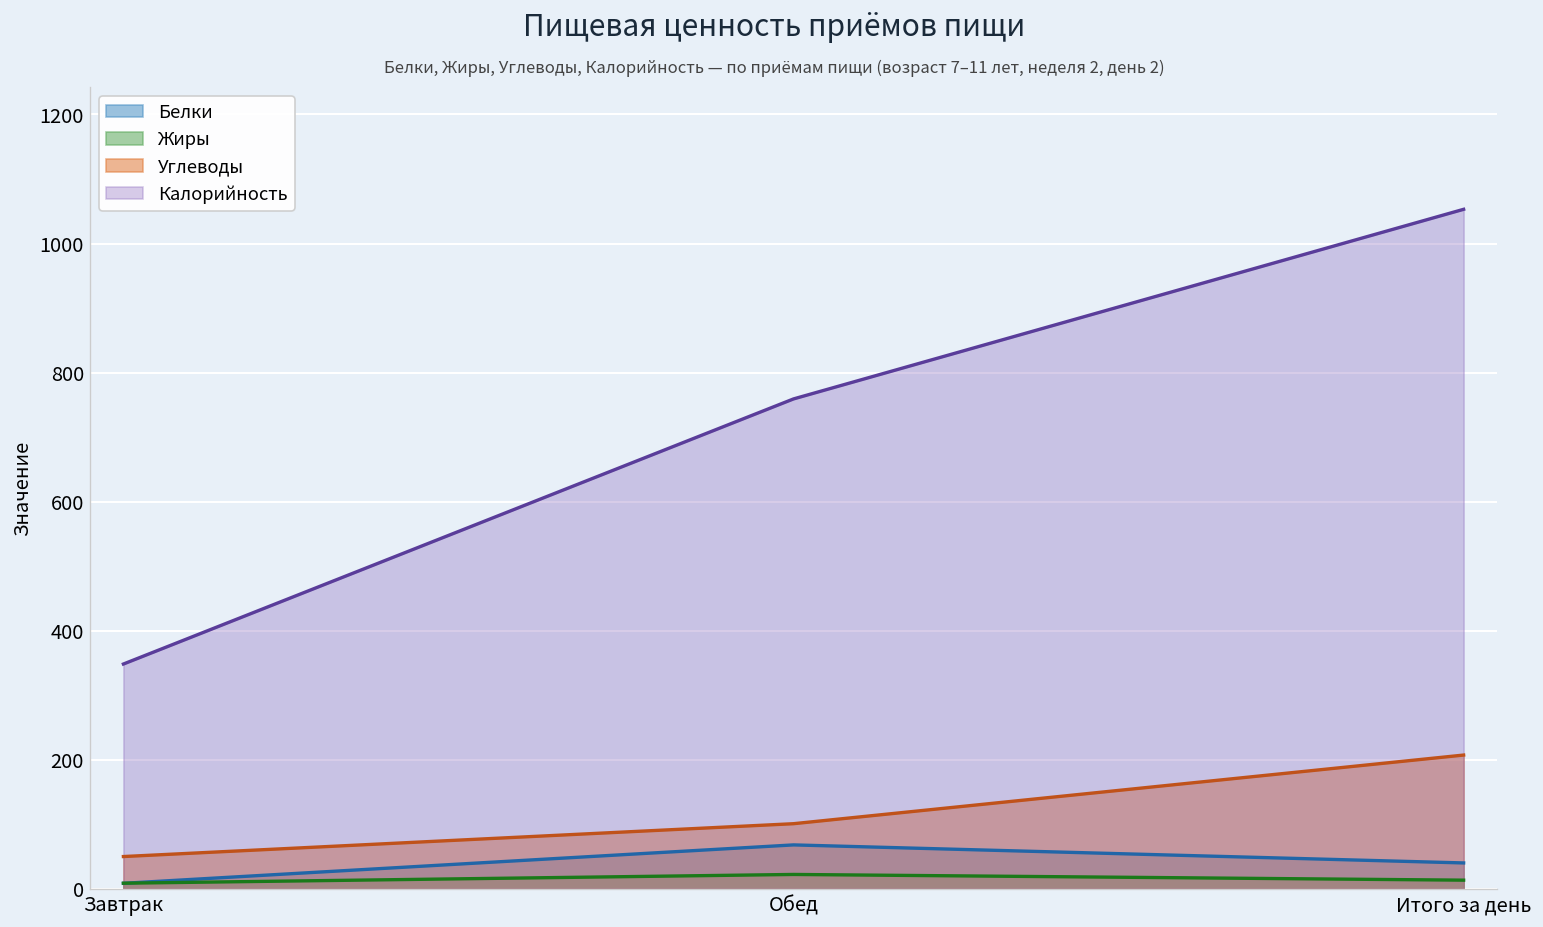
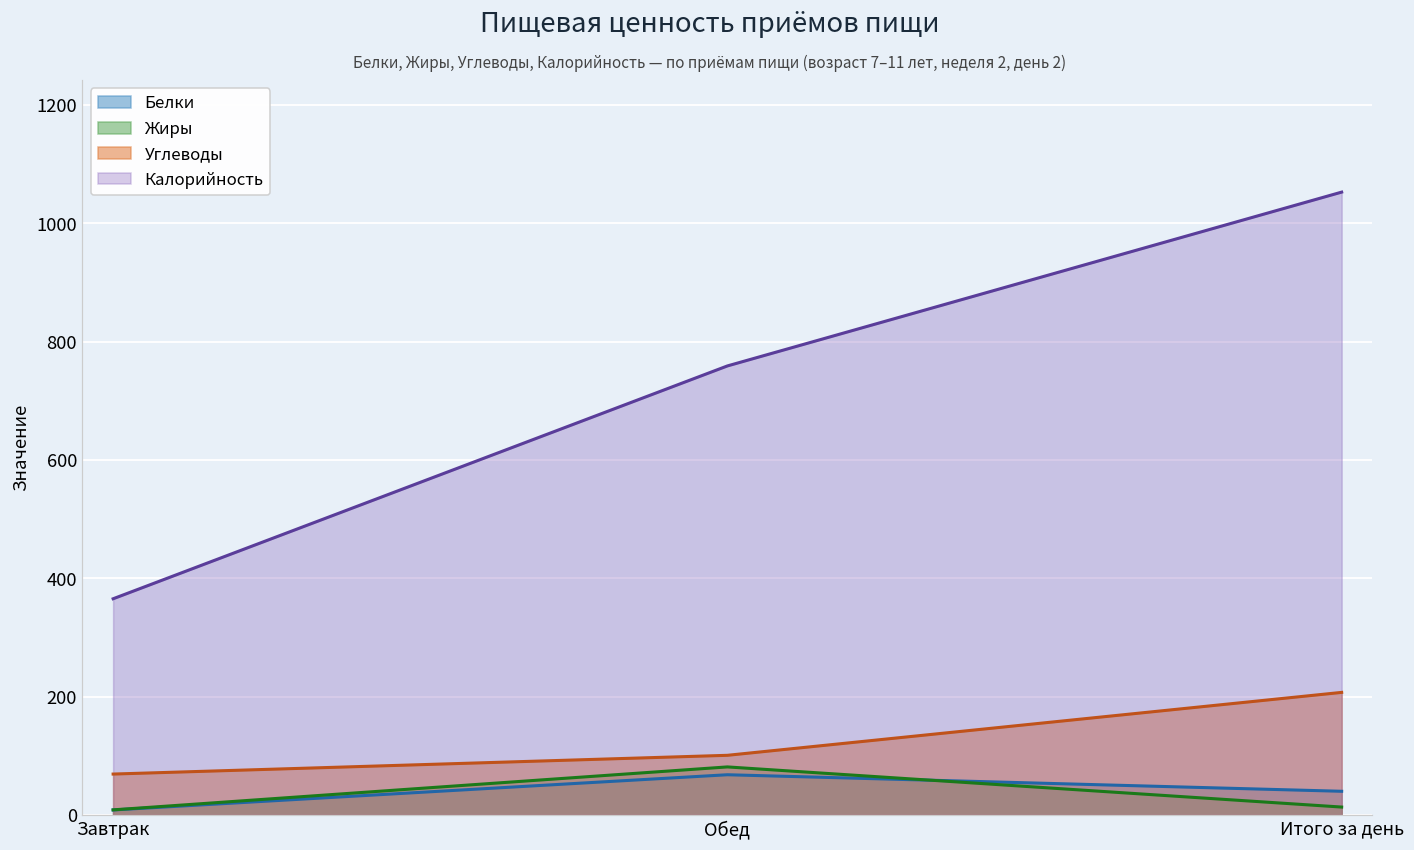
Углеводы, Завтрак: 50 -> 70
Калорийность, Завтрак: 350 -> 370
Жиры, Обед: 20 -> 80
